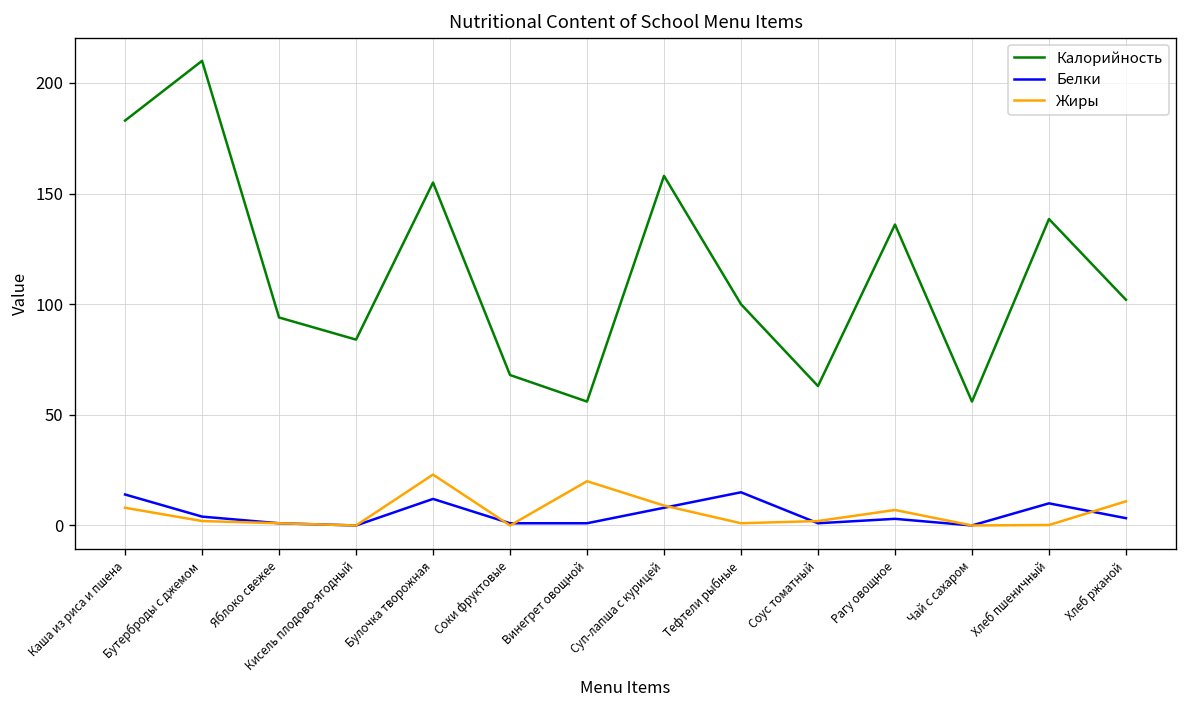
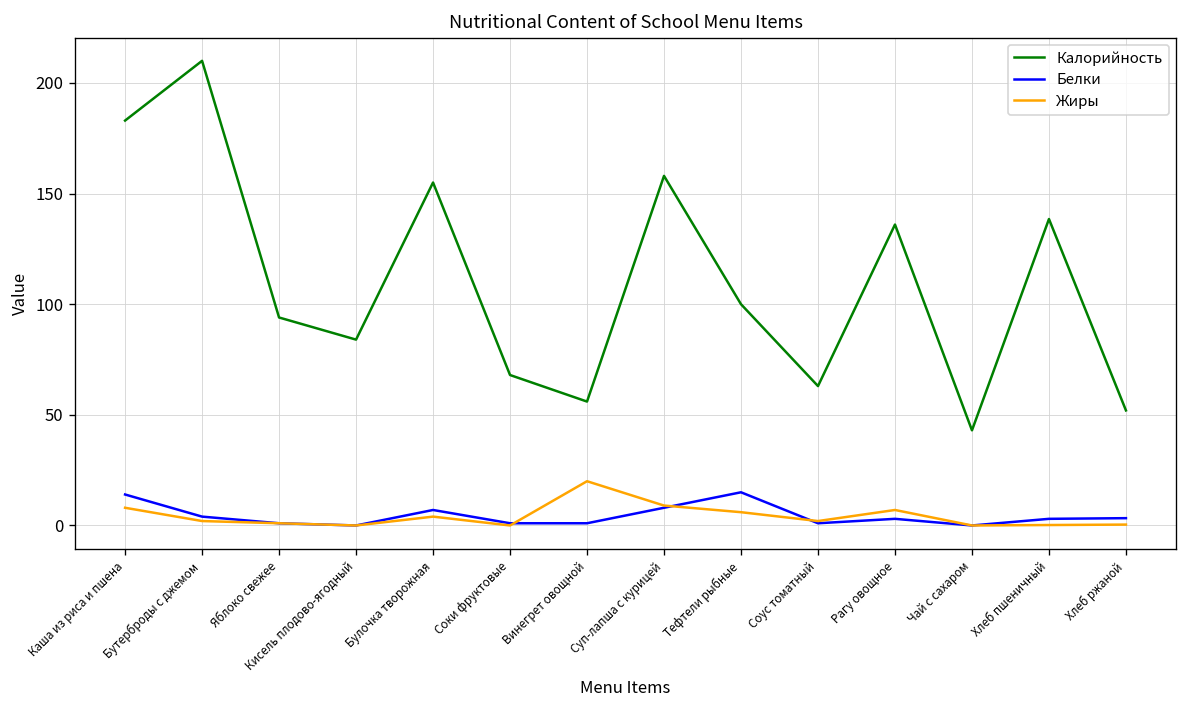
Белки, Булочка творожная: 12 -> 7
Жиры, Булочка творожная: 23 -> 4
Жиры, Тефтели рыбные: 1 -> 6
Калорийность, Чай с сахаром: 56 -> 43
Белки, Хлеб пшеничный: 10 -> 3
Калорийность, Хлеб ржаной: 102 -> 52
Жиры, Хлеб ржаной: 11 -> 0
